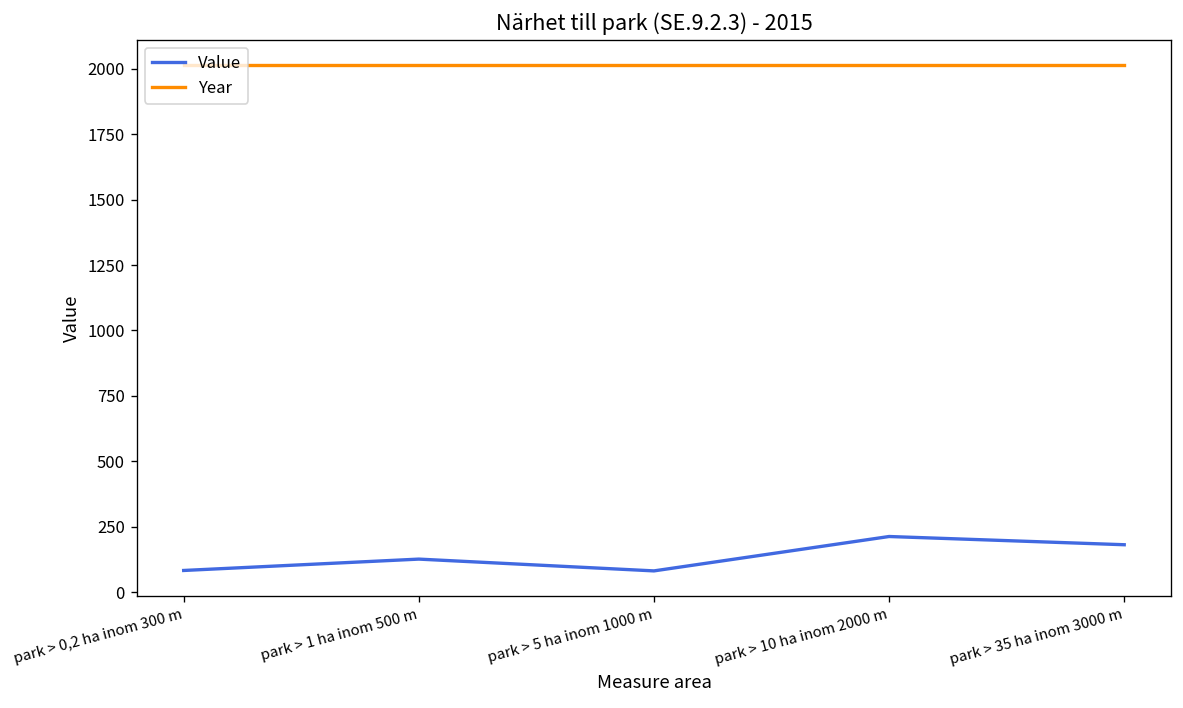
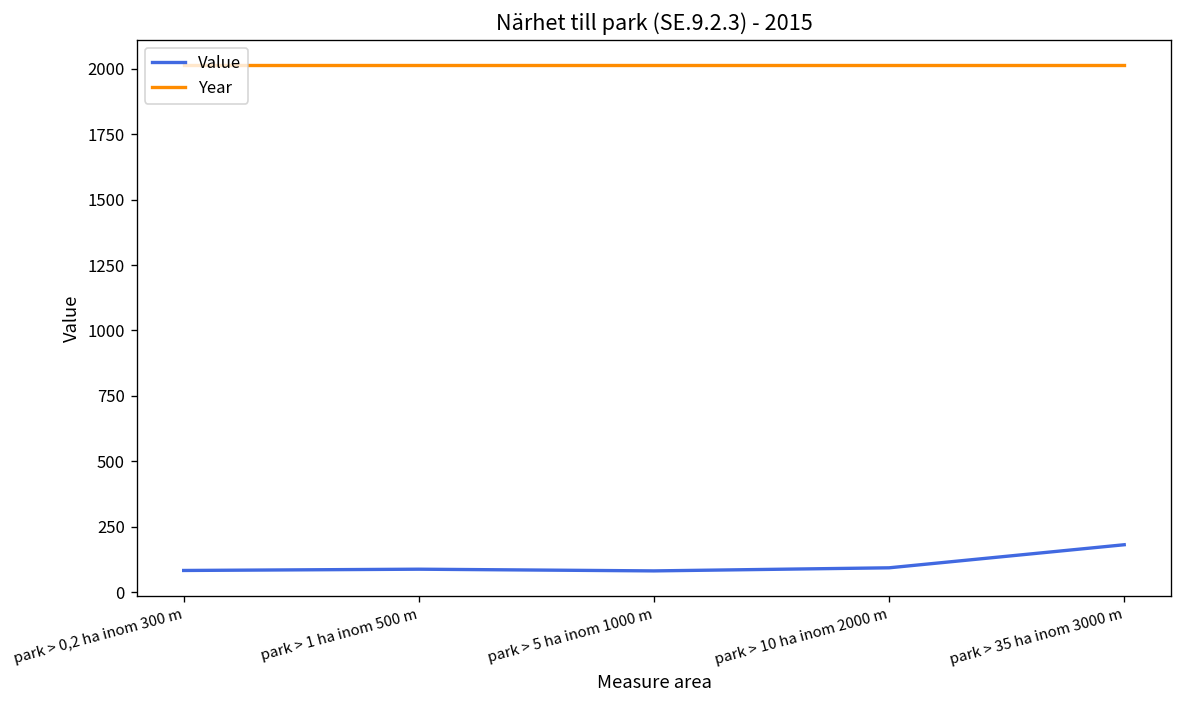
Value, park > 1 ha inom 500 m: 130 -> 90
Value, park > 10 ha inom 2000 m: 210 -> 90
